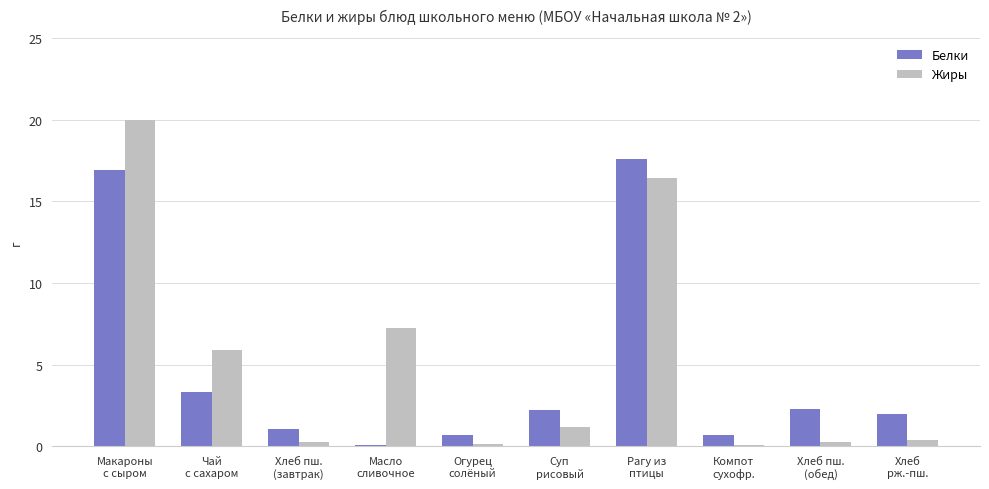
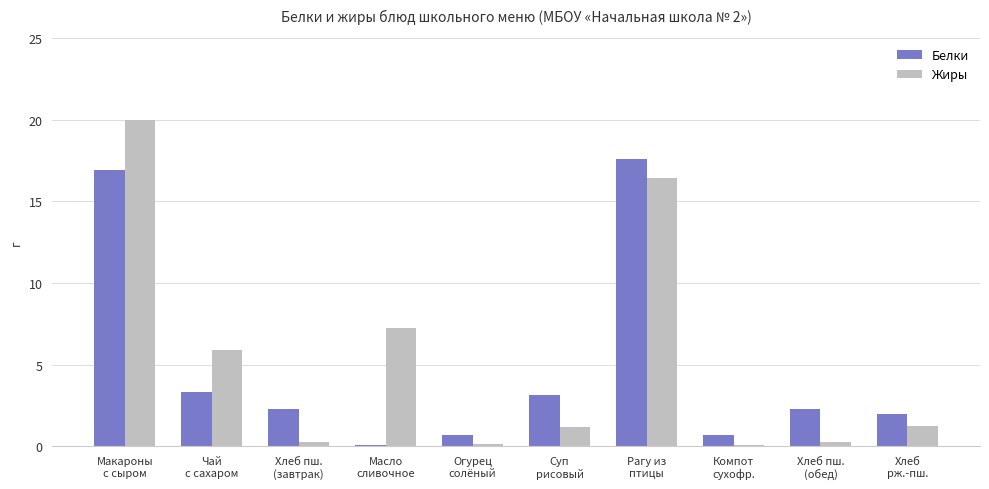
Белки, Хлеб пш. (завтрак): 1.0 -> 2.3
Белки, Суп рисовый: 2.2 -> 3.1
Жиры, Хлеб рж.-пш.: 0.4 -> 1.3
